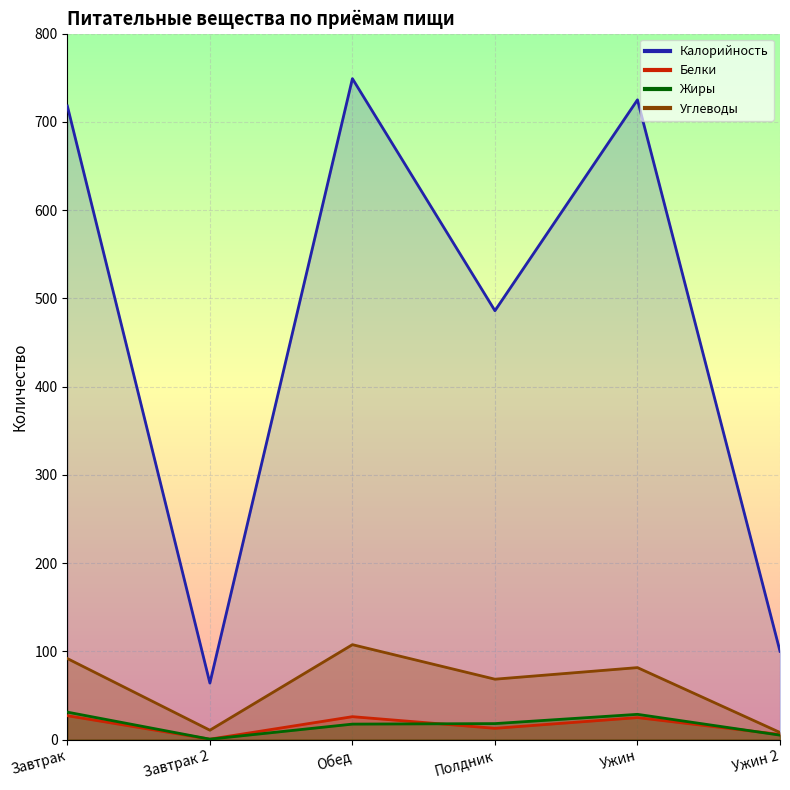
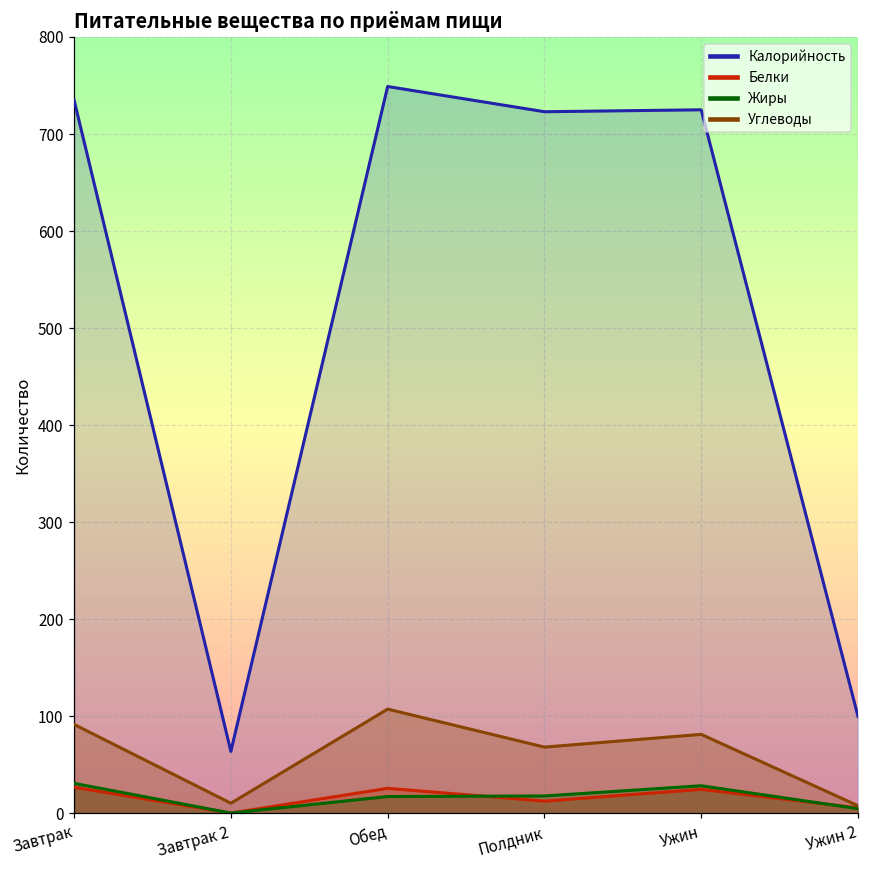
Калорийность, Завтрак: 720 -> 740
Калорийность, Полдник: 490 -> 720
